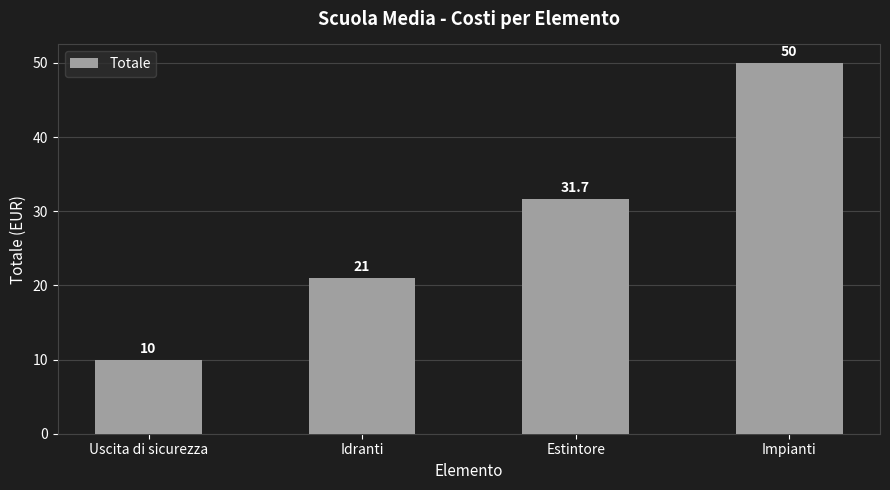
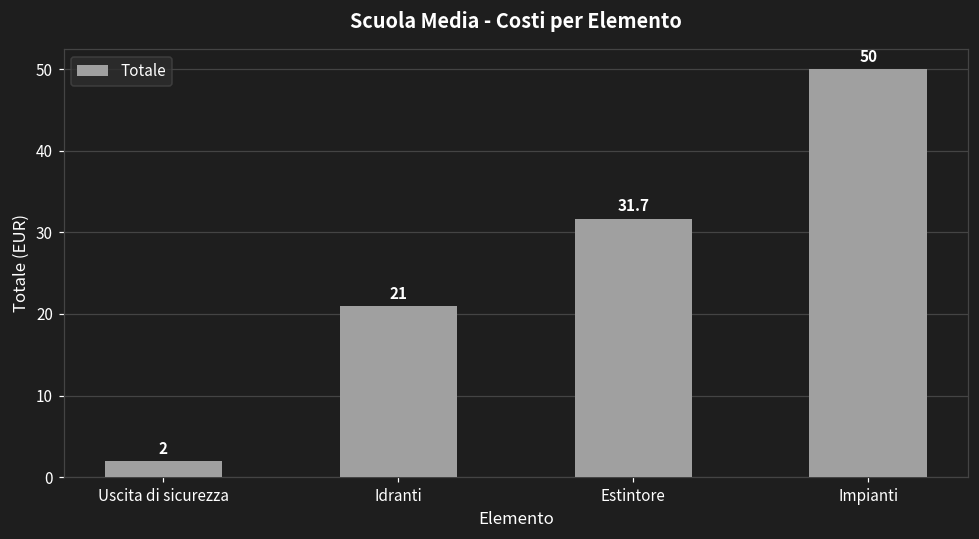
Uscita di sicurezza: 10 -> 2
